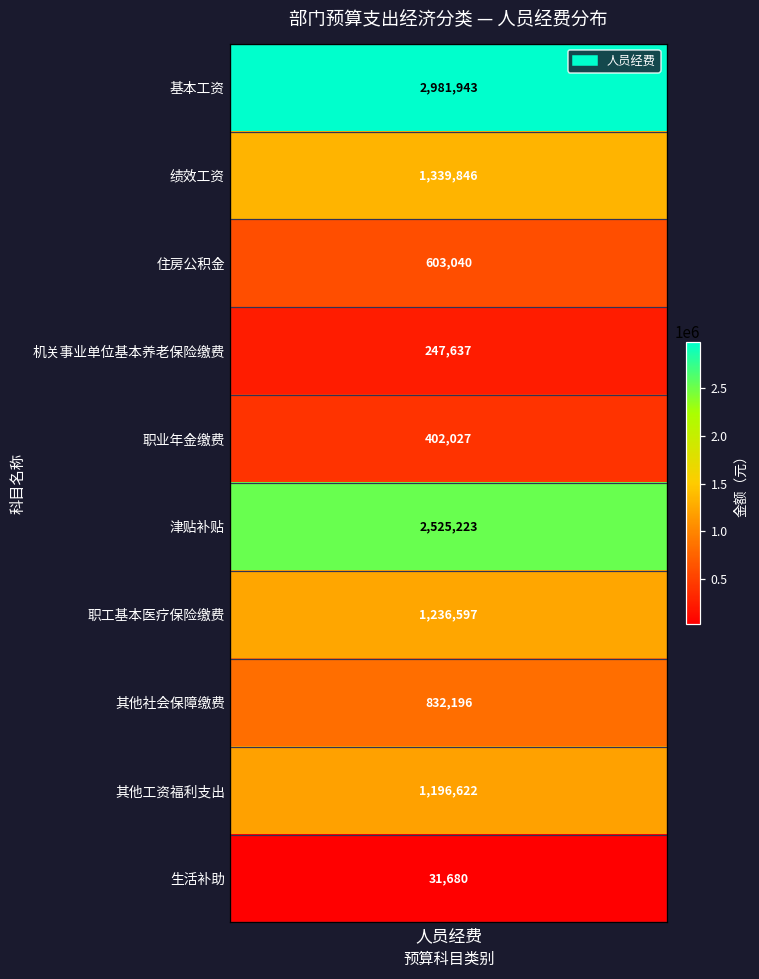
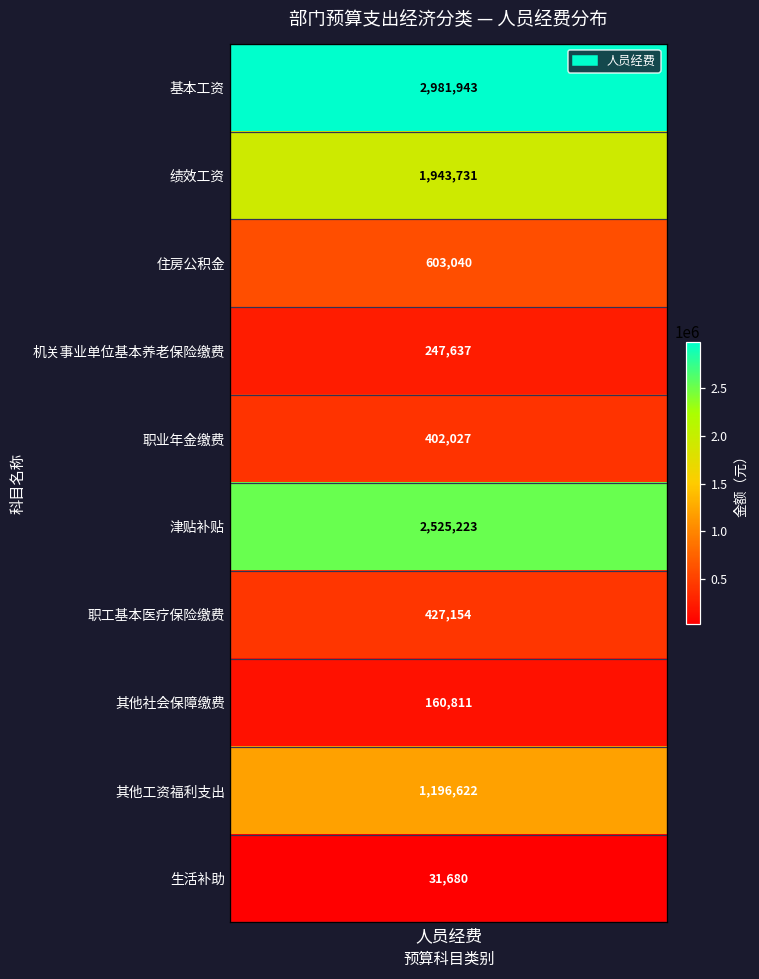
绩效工资, 人员经费: 1,339,846 -> 1,943,731
职工基本医疗保险缴费, 人员经费: 1,236,597 -> 427,154
其他社会保障缴费, 人员经费: 832,196 -> 160,811
